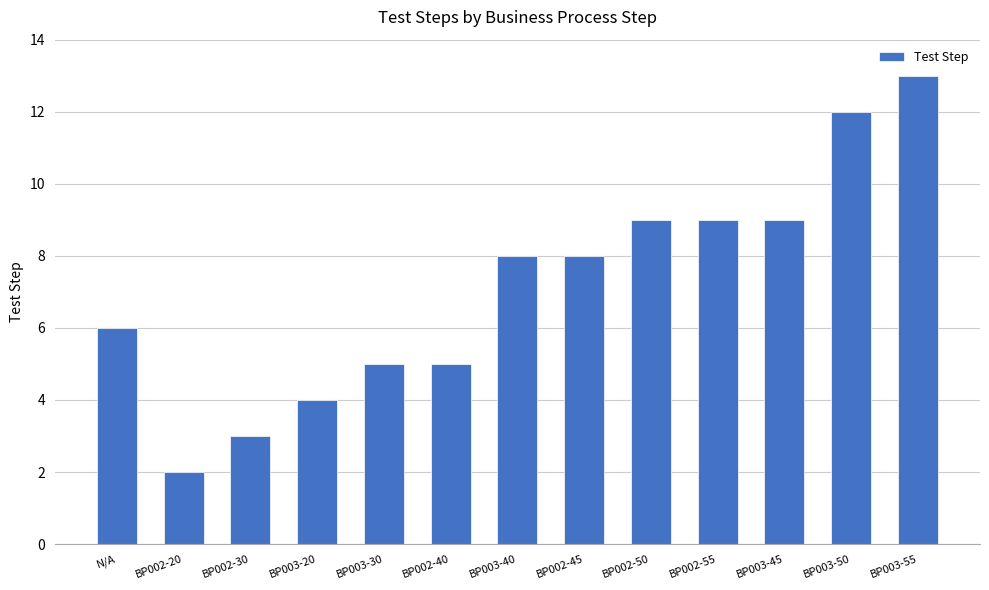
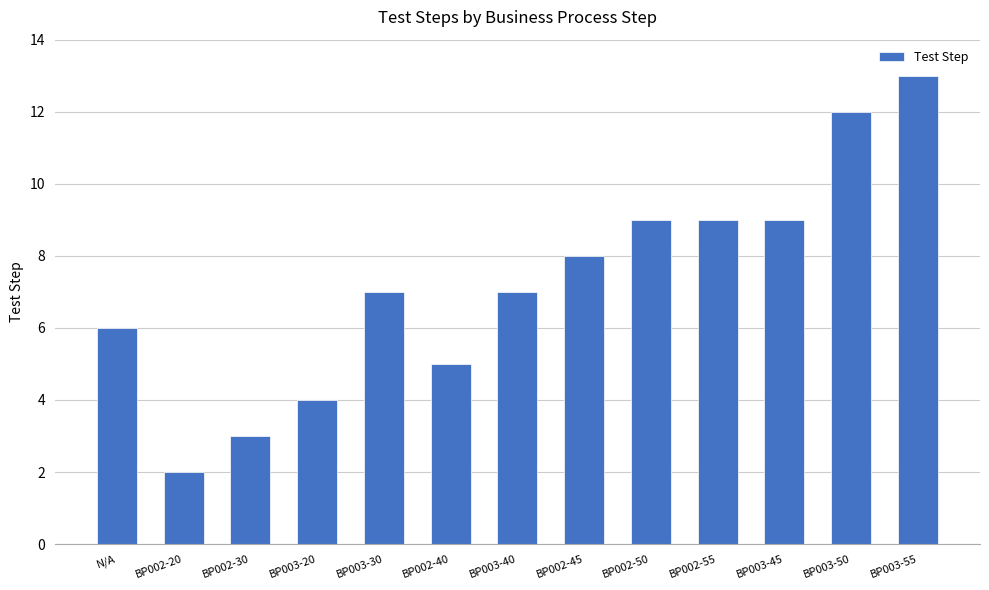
BP003-30: 5 -> 7
BP003-40: 8 -> 7
